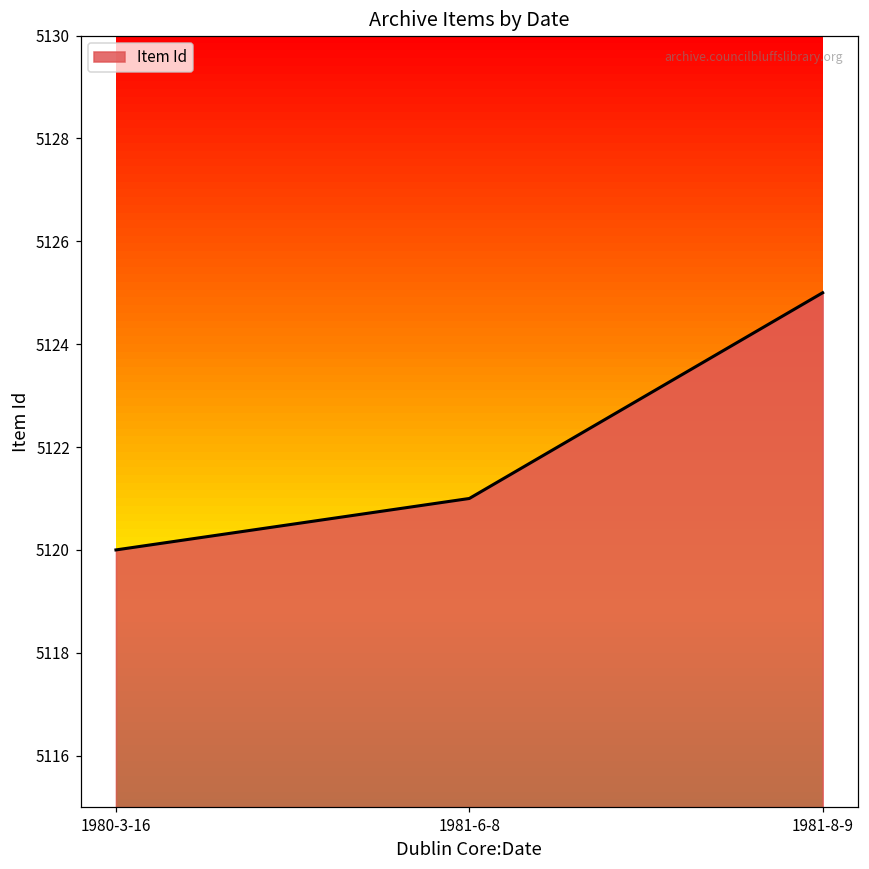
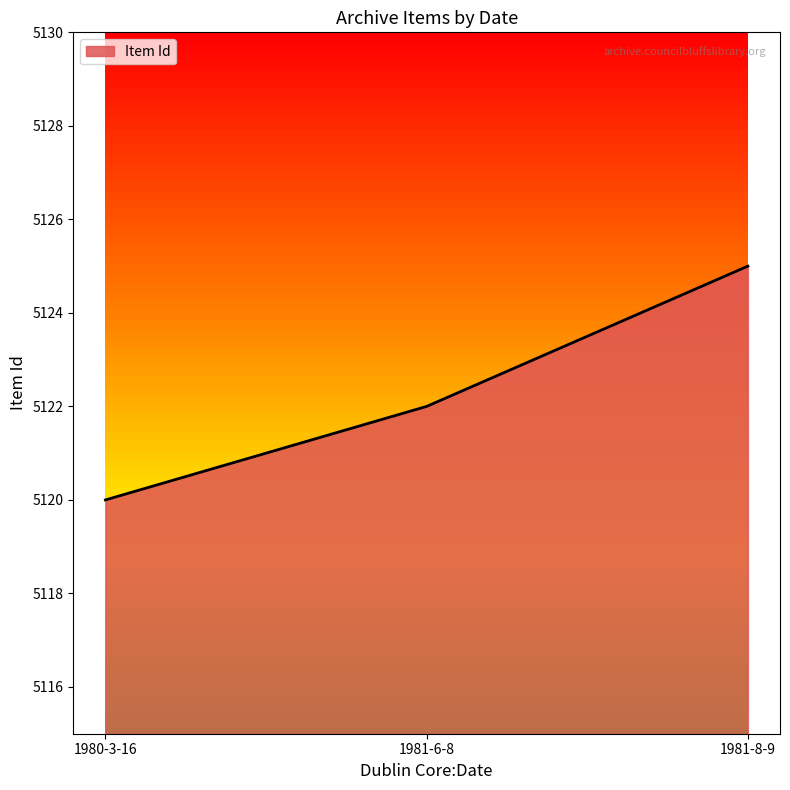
1981-6-8: 5121 -> 5122
